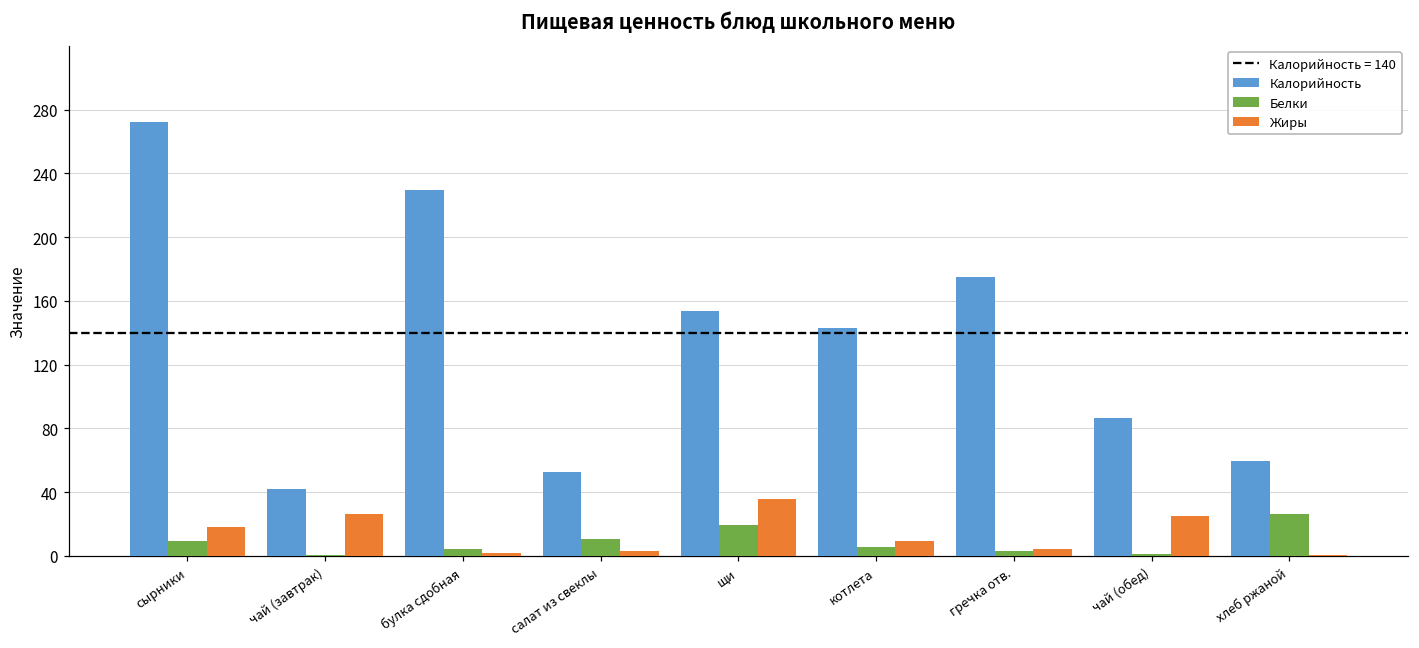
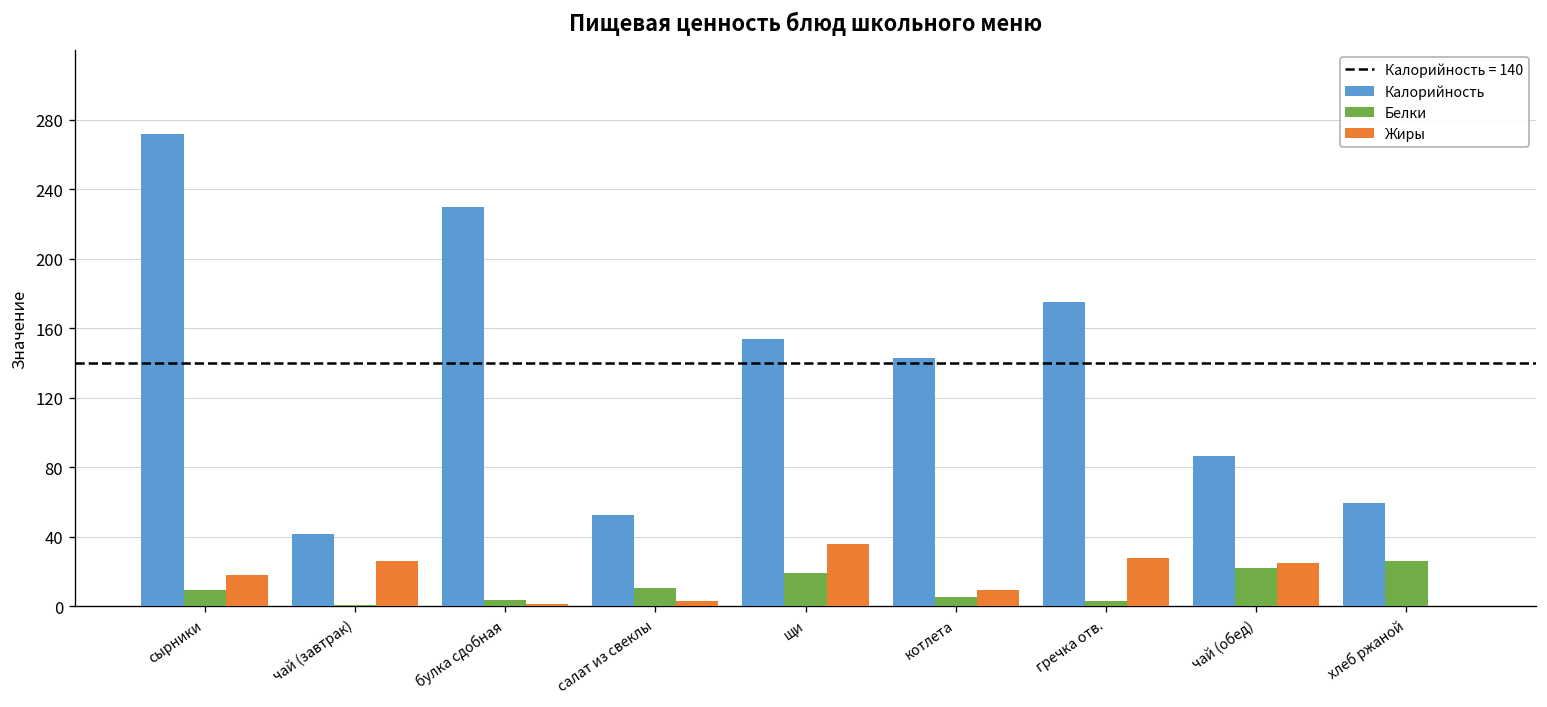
Жиры, гречка отв.: 5 -> 28
Белки, чай (обед): 1 -> 22
